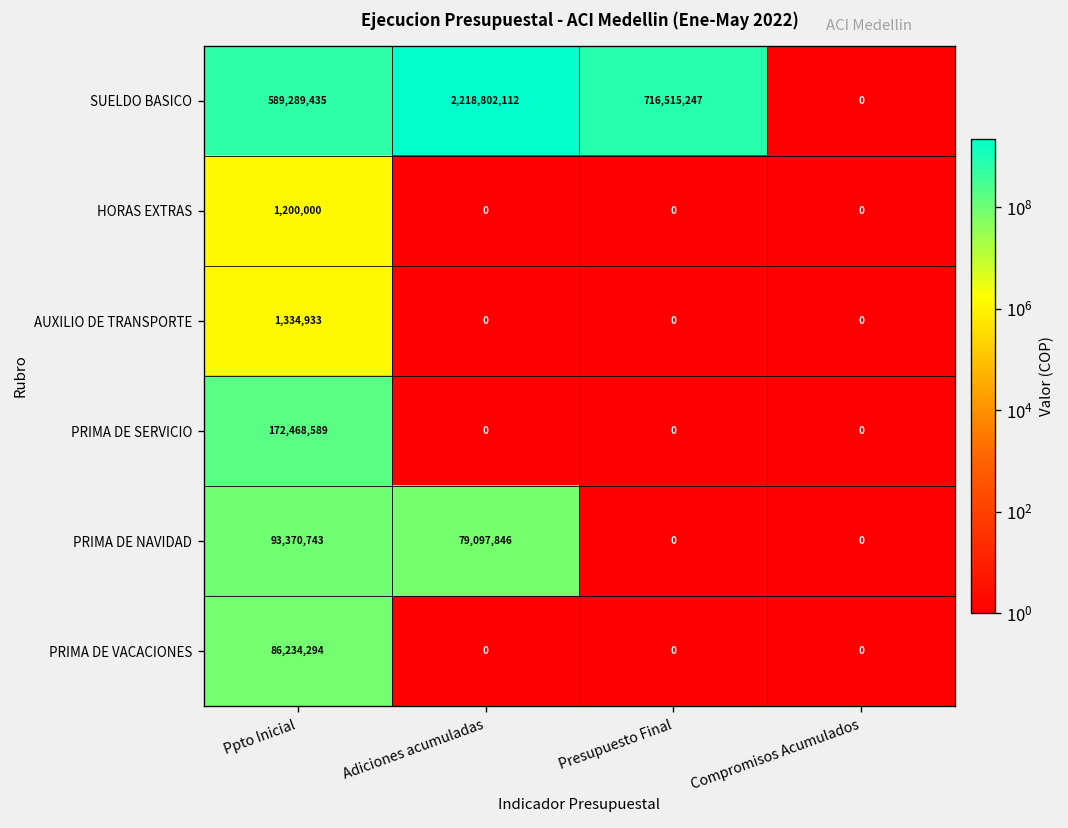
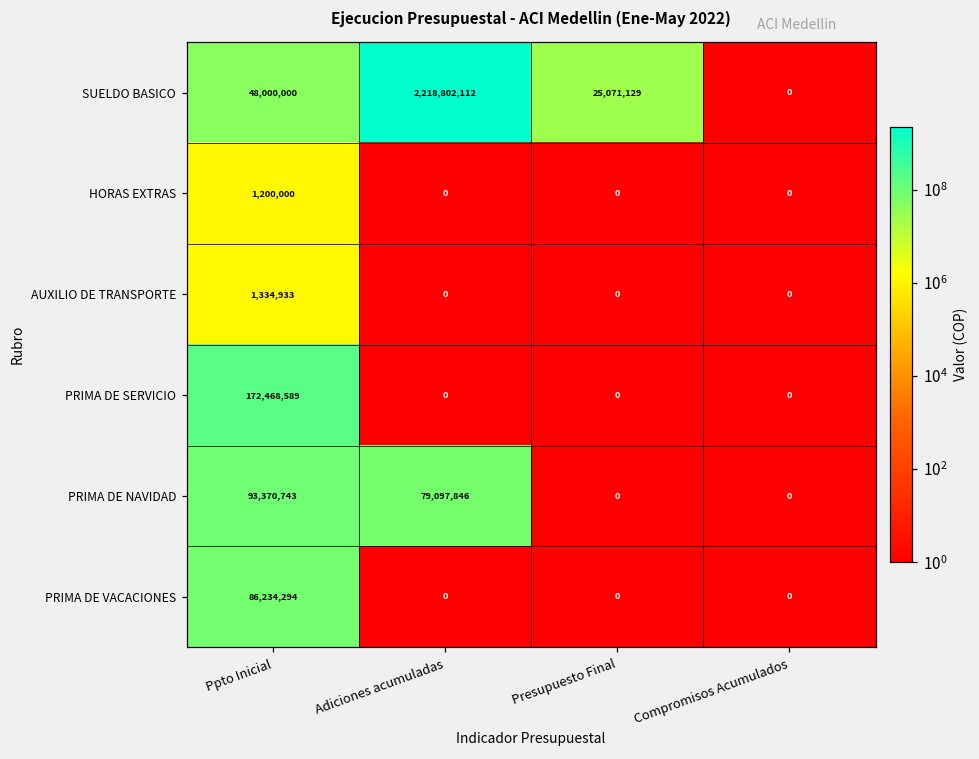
SUELDO BASICO, Ppto Inicial: 589,289,435 -> 48,000,000
SUELDO BASICO, Presupuesto Final: 716,515,247 -> 25,071,129
